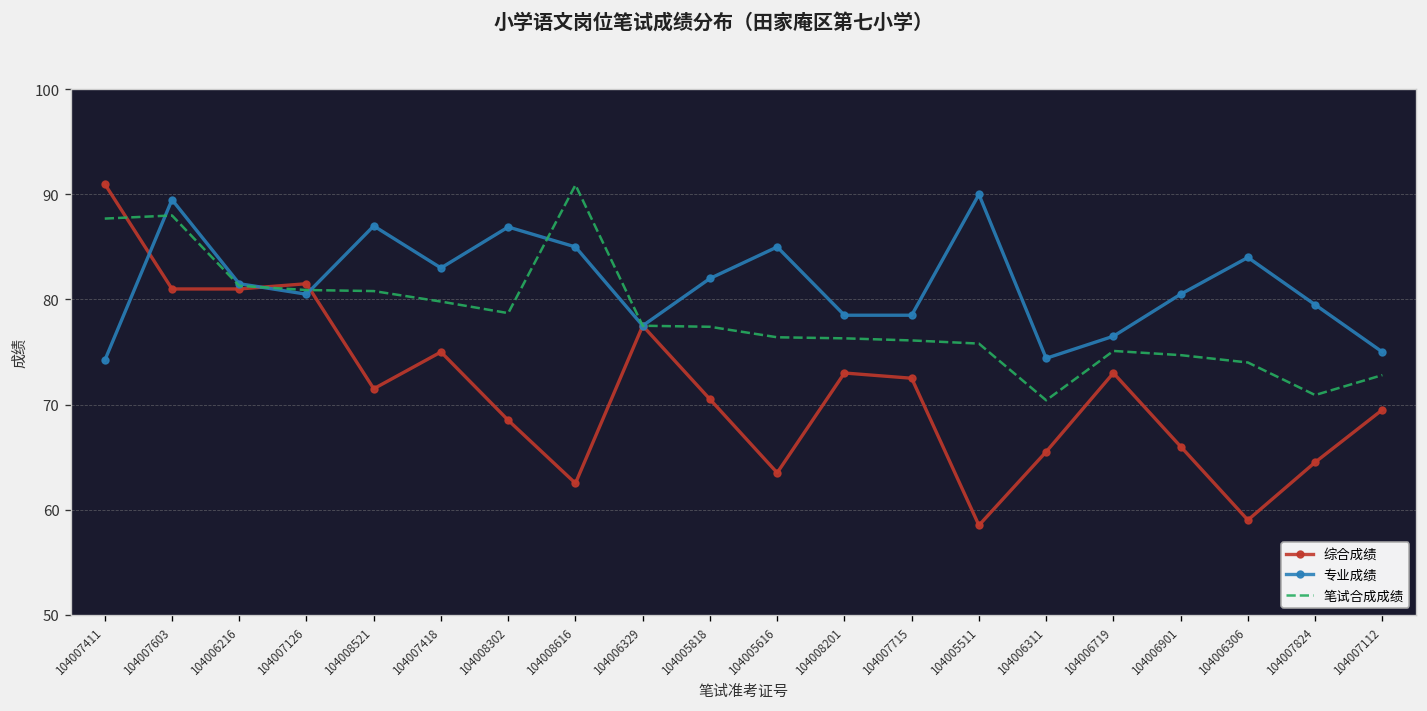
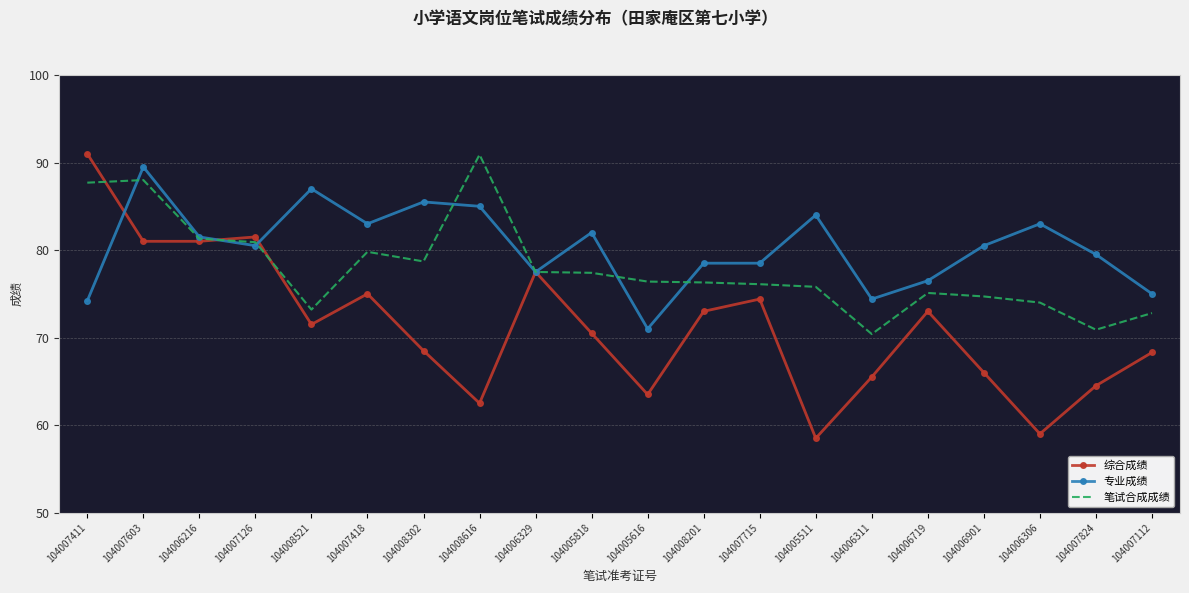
笔试合成成绩, 104008521: 81 -> 73
专业成绩, 104008302: 87 -> 86
专业成绩, 104005616: 85 -> 71
综合成绩, 104007715: 73 -> 74
专业成绩, 104005511: 90 -> 84
专业成绩, 104006306: 84 -> 83
综合成绩, 104007112: 70 -> 68
